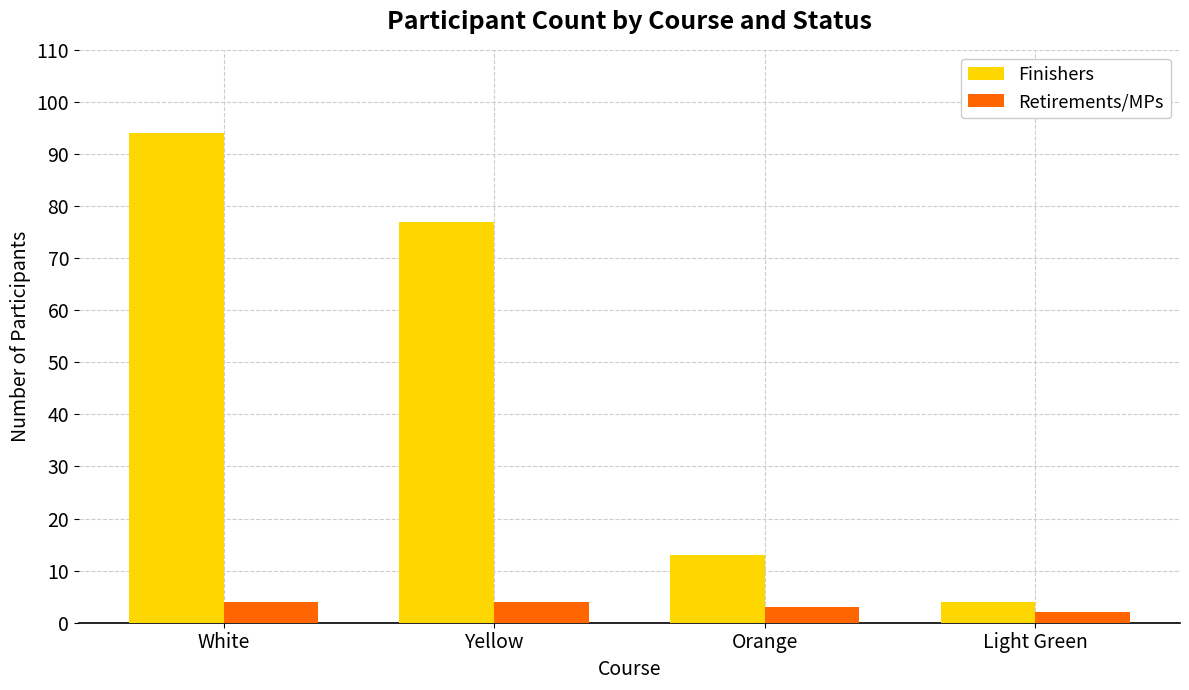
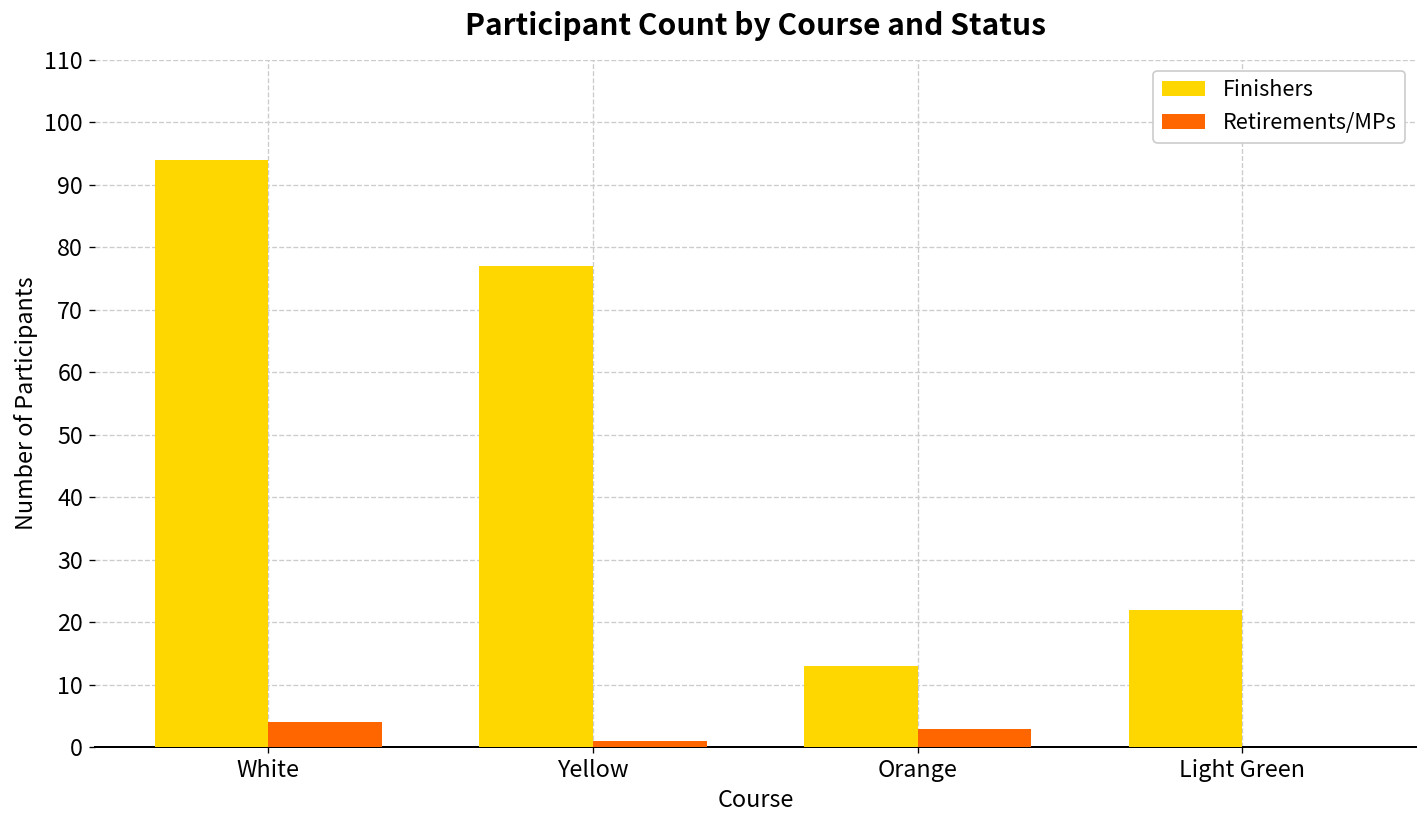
Retirements/MPs, Yellow: 4 -> 1
Finishers, Light Green: 4 -> 22
Retirements/MPs, Light Green: 2 -> 0
